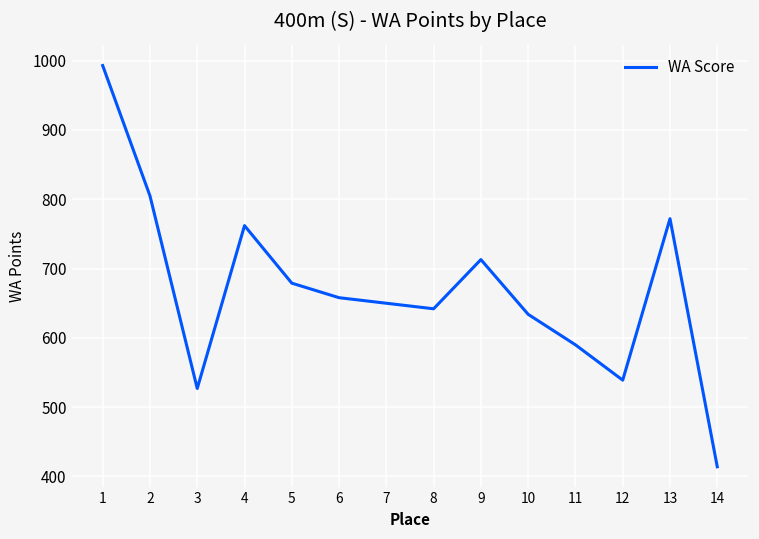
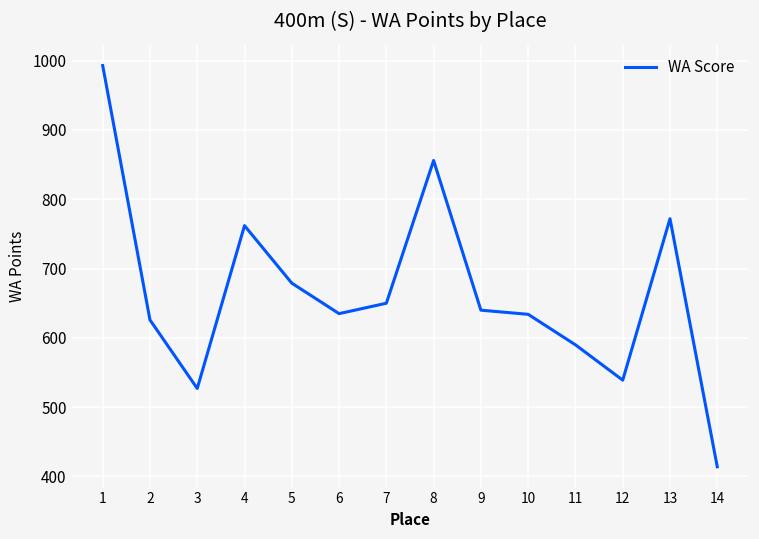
2: 810 -> 630
6: 660 -> 640
8: 640 -> 860
9: 710 -> 640
